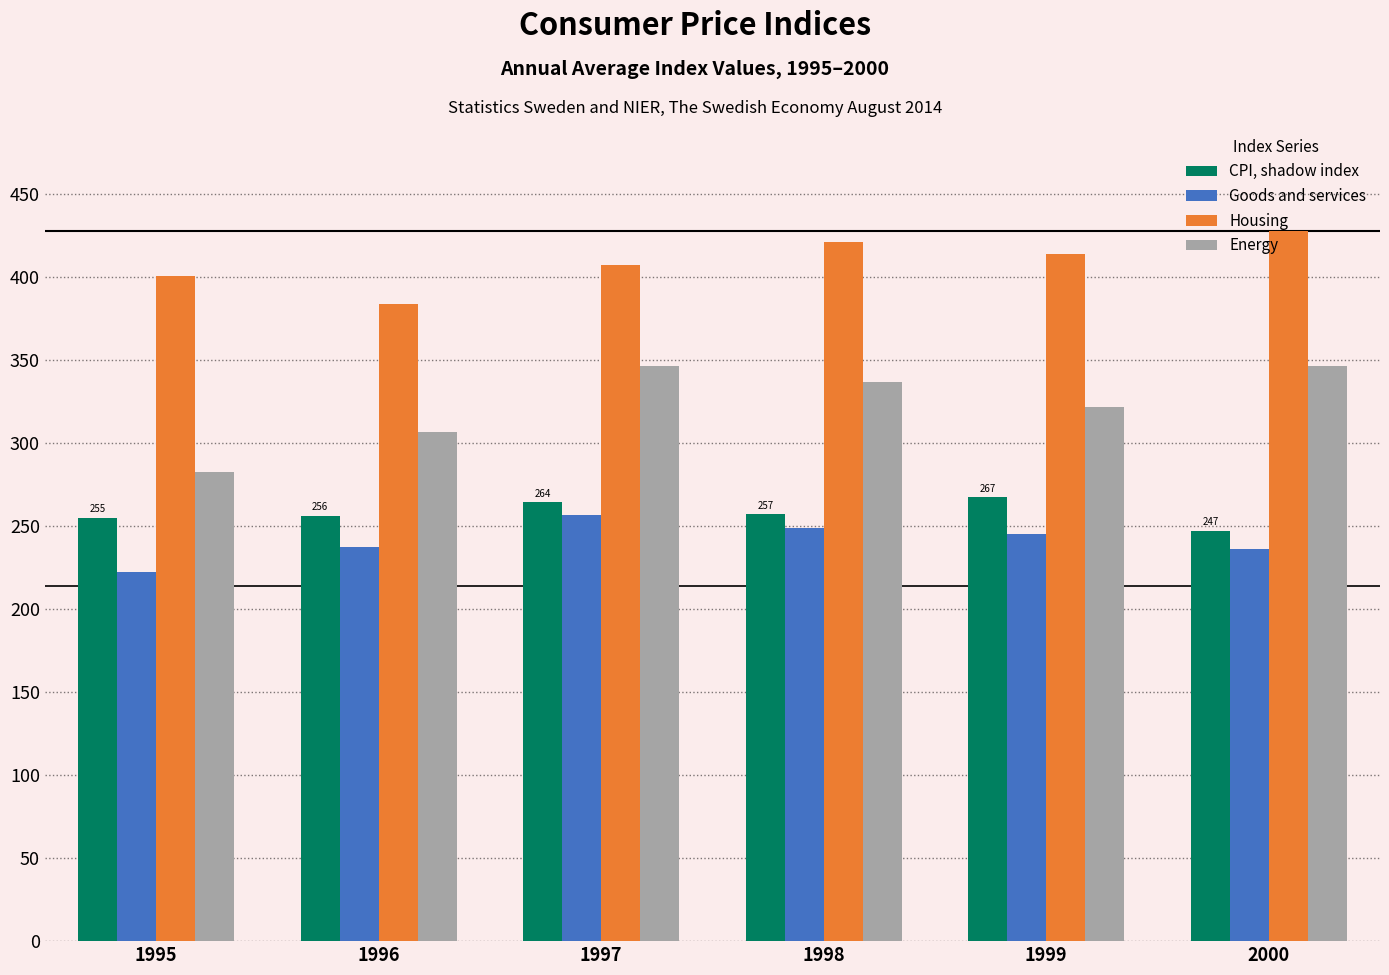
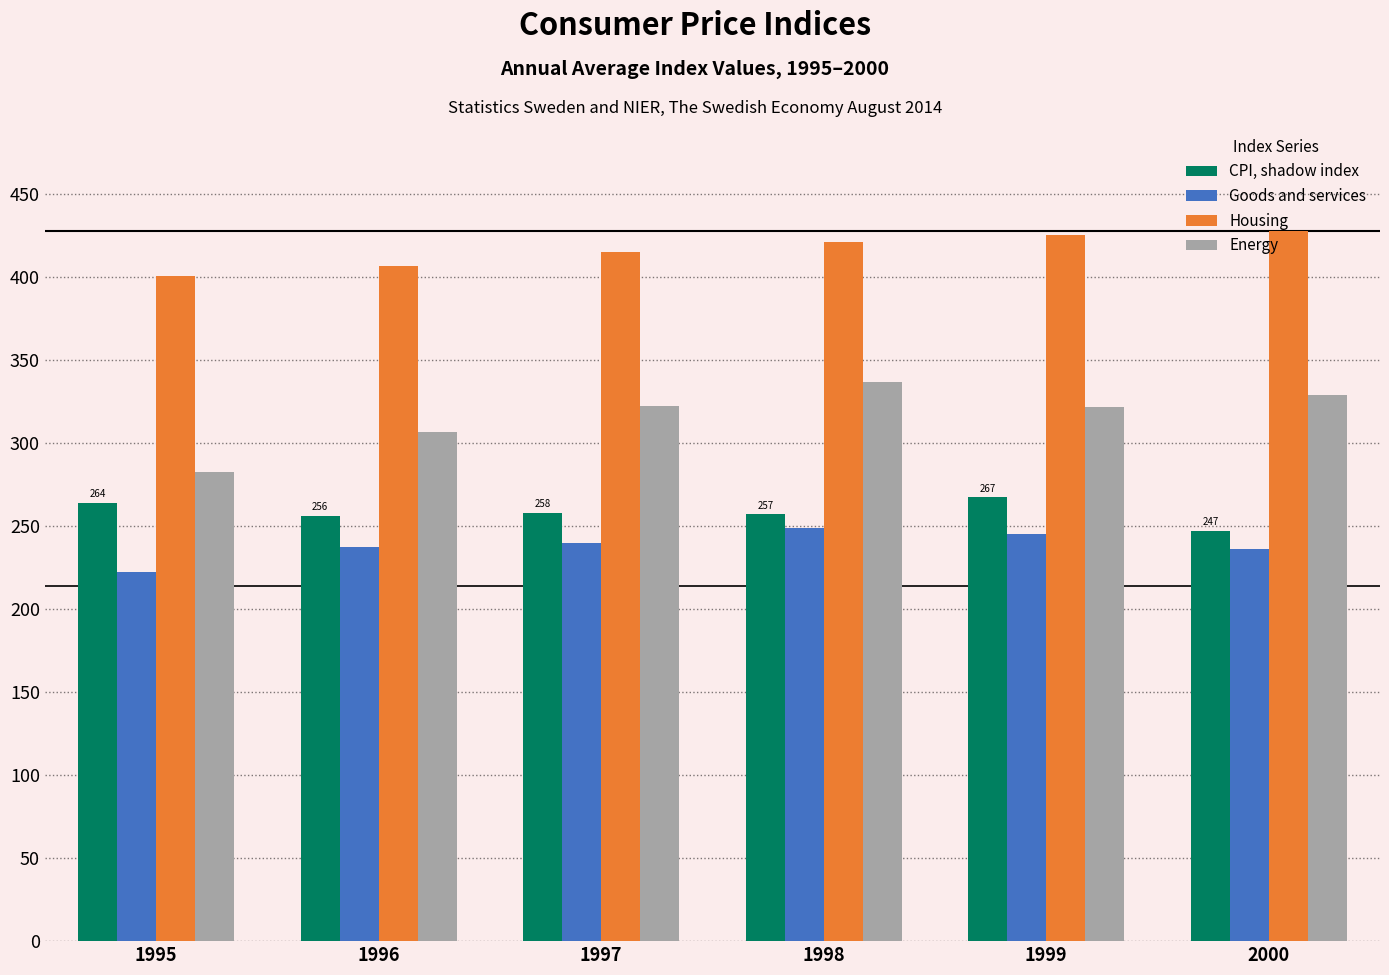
CPI, shadow index, 1995: 255 -> 264
Housing, 1996: 384 -> 406
CPI, shadow index, 1997: 264 -> 258
Goods and services, 1997: 257 -> 240
Housing, 1997: 407 -> 415
Energy, 1997: 346 -> 322
Housing, 1999: 414 -> 425
Energy, 2000: 346 -> 329
